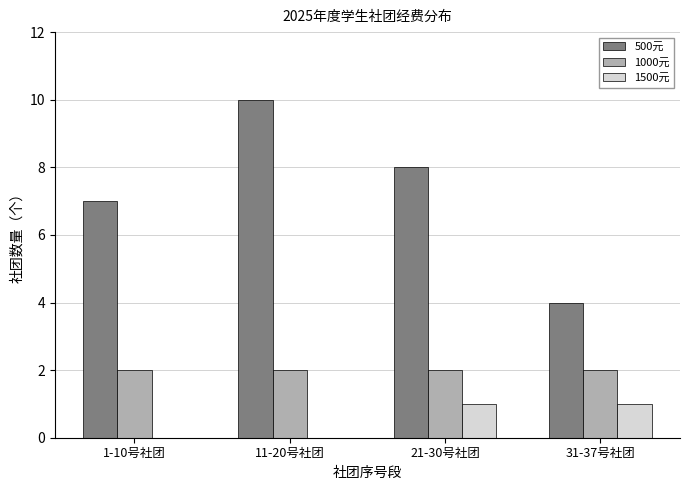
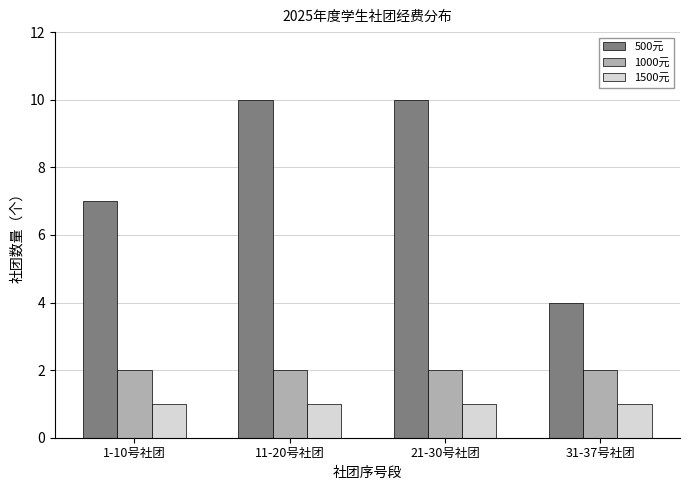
1500元, 1-10号社团: 0 -> 1
1500元, 11-20号社团: 0 -> 1
500元, 21-30号社团: 8 -> 10
